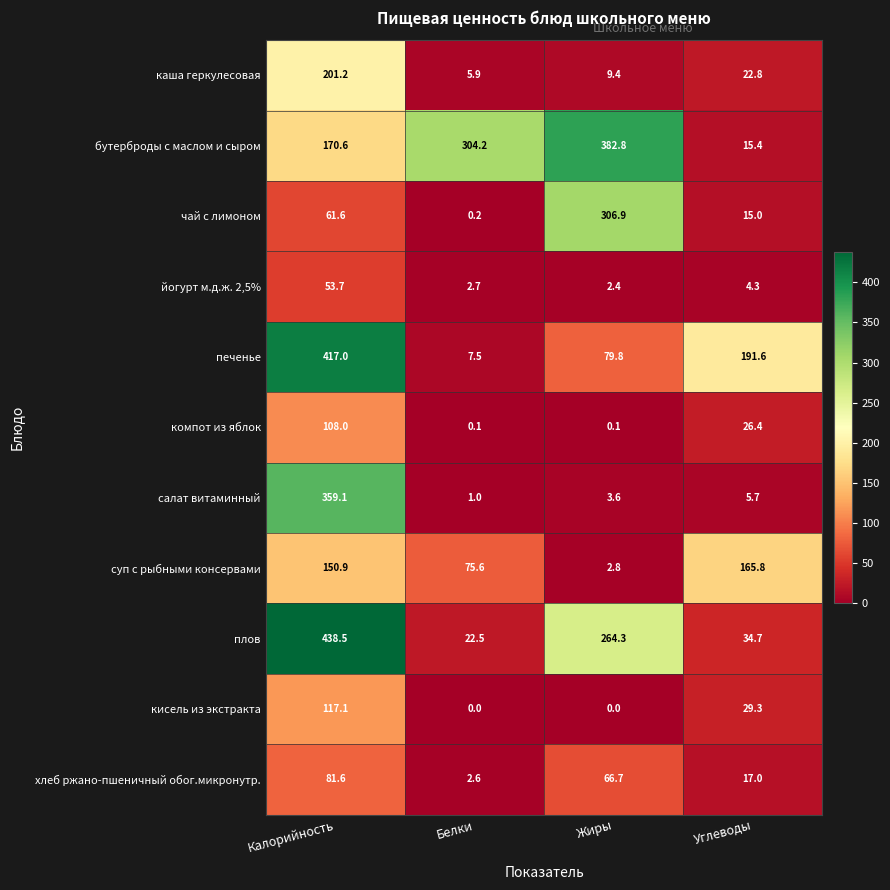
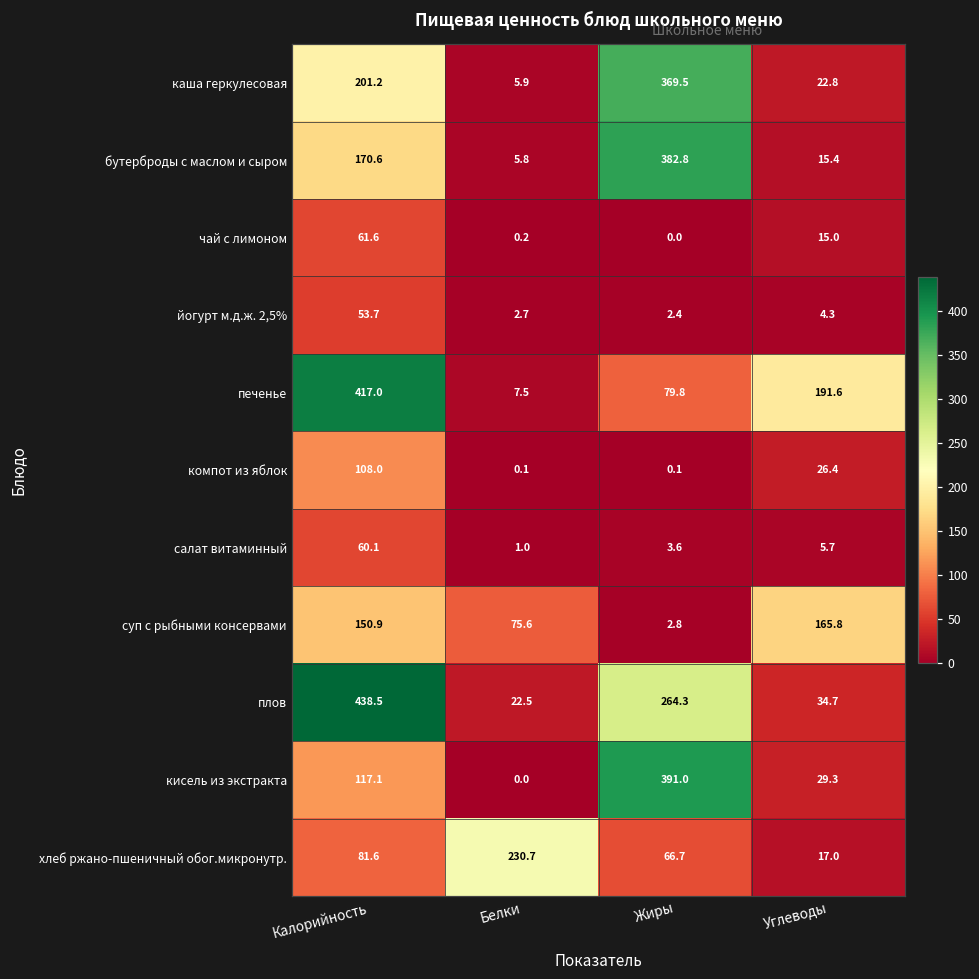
каша геркулесовая, Жиры: 9.4 -> 369.5
бутерброды с маслом и сыром, Белки: 304.2 -> 5.8
чай с лимоном, Жиры: 306.9 -> 0.0
салат витаминный, Калорийность: 359.1 -> 60.1
кисель из экстракта, Жиры: 0.0 -> 391.0
хлеб ржано-пшеничный обог.микронутр., Белки: 2.6 -> 230.7
